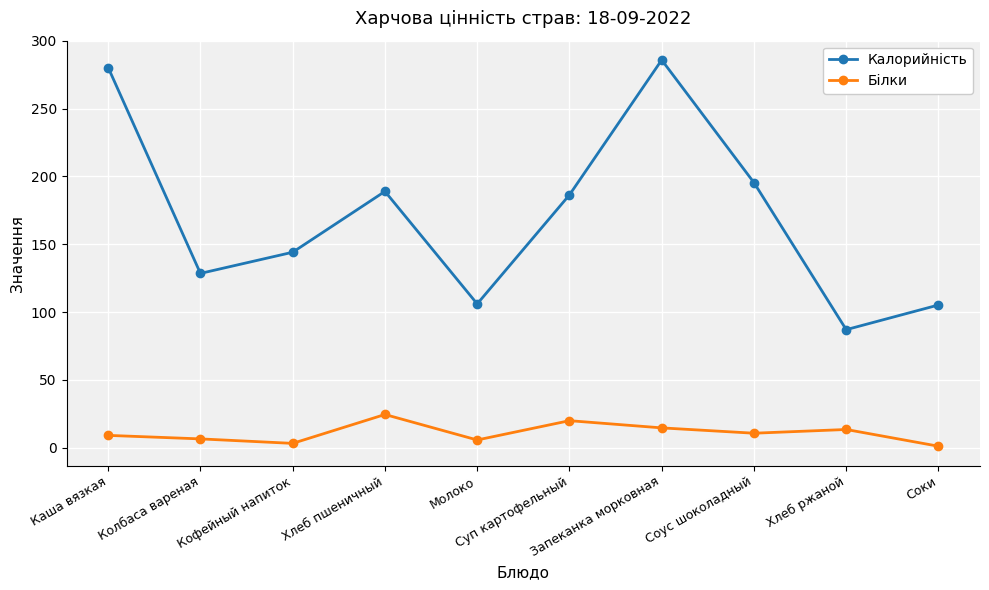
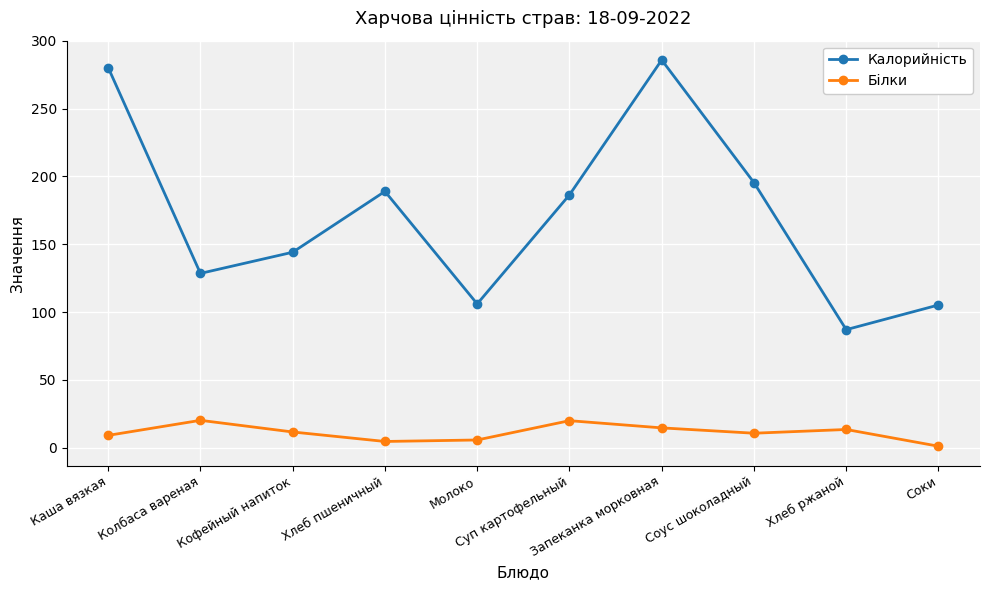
Білки, Колбаса вареная: 6 -> 20
Білки, Кофейный напиток: 3 -> 12
Білки, Хлеб пшеничный: 24 -> 5
